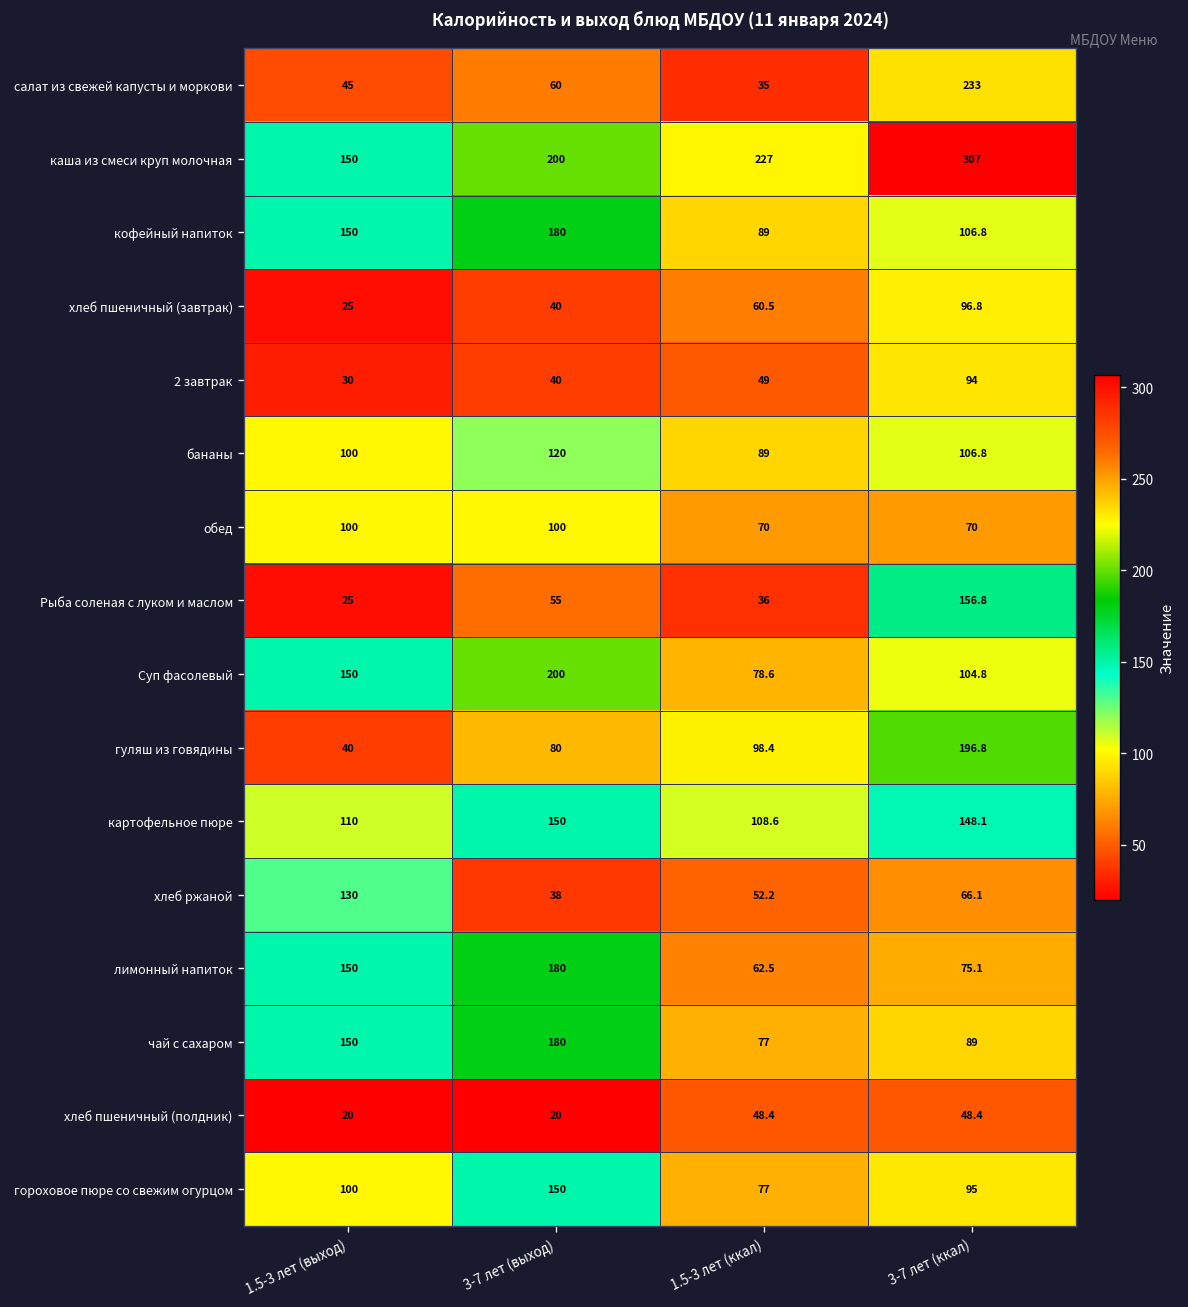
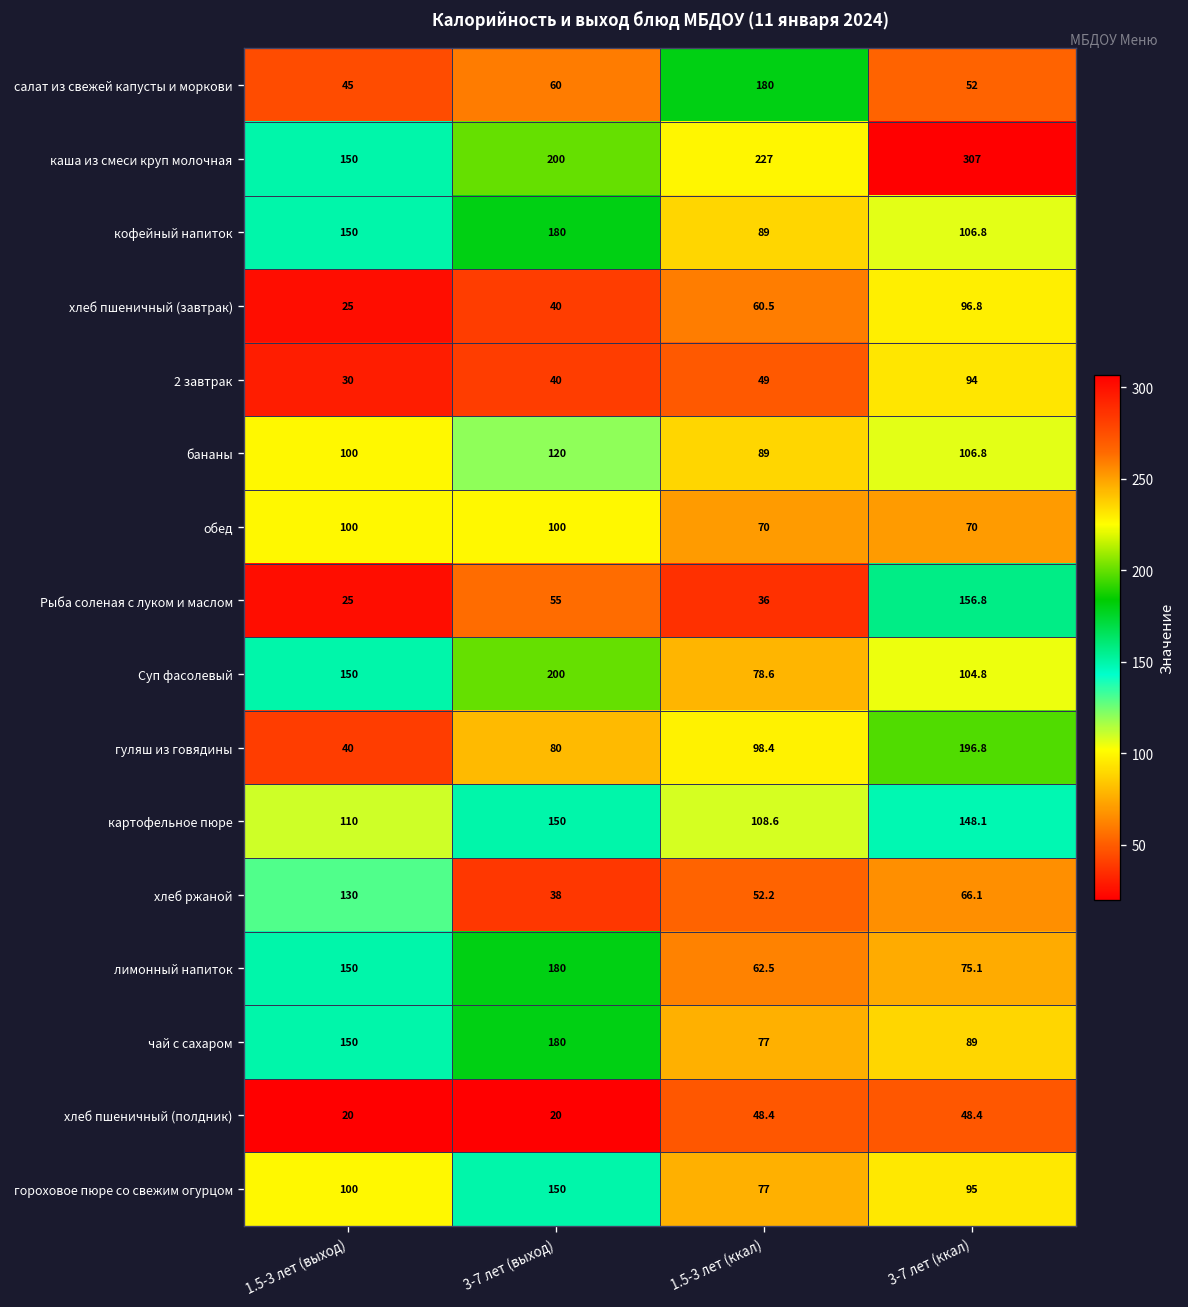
салат из свежей капусты и моркови, 1.5-3 лет (ккал): 35 -> 180
салат из свежей капусты и моркови, 3-7 лет (ккал): 233 -> 52
